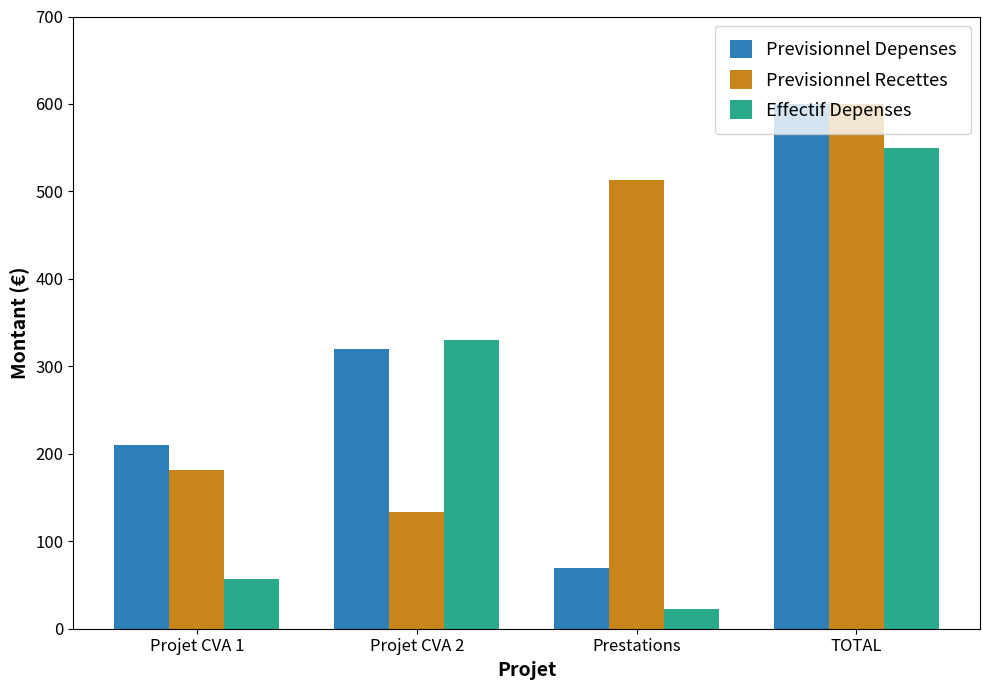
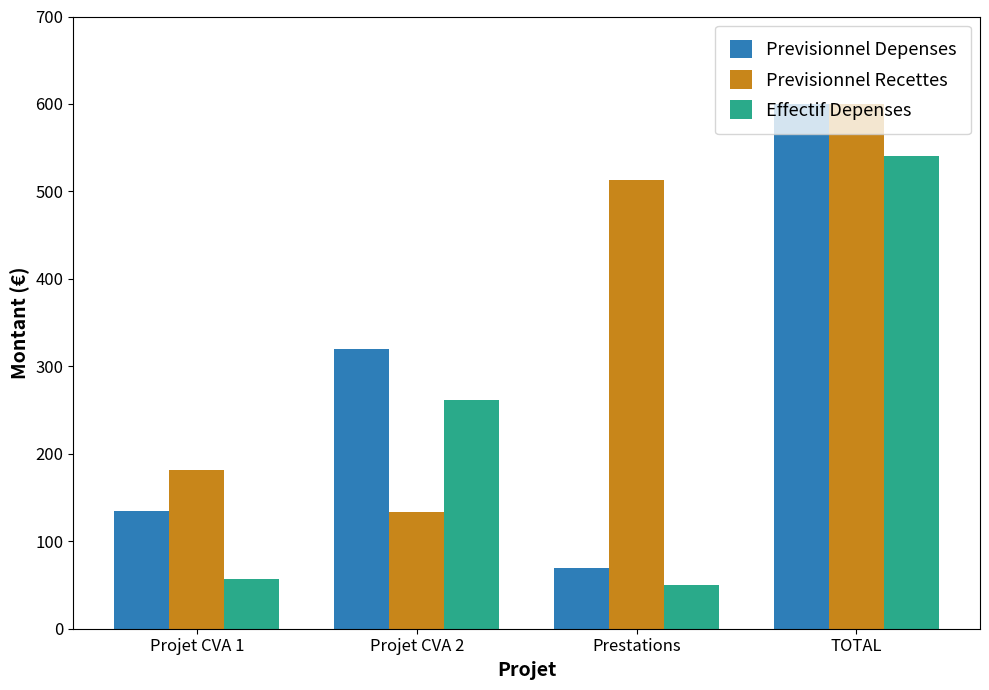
Previsionnel Depenses, Projet CVA 1: 210 -> 140
Effectif Depenses, Projet CVA 2: 330 -> 260
Effectif Depenses, Prestations: 20 -> 50
Effectif Depenses, TOTAL: 550 -> 540
